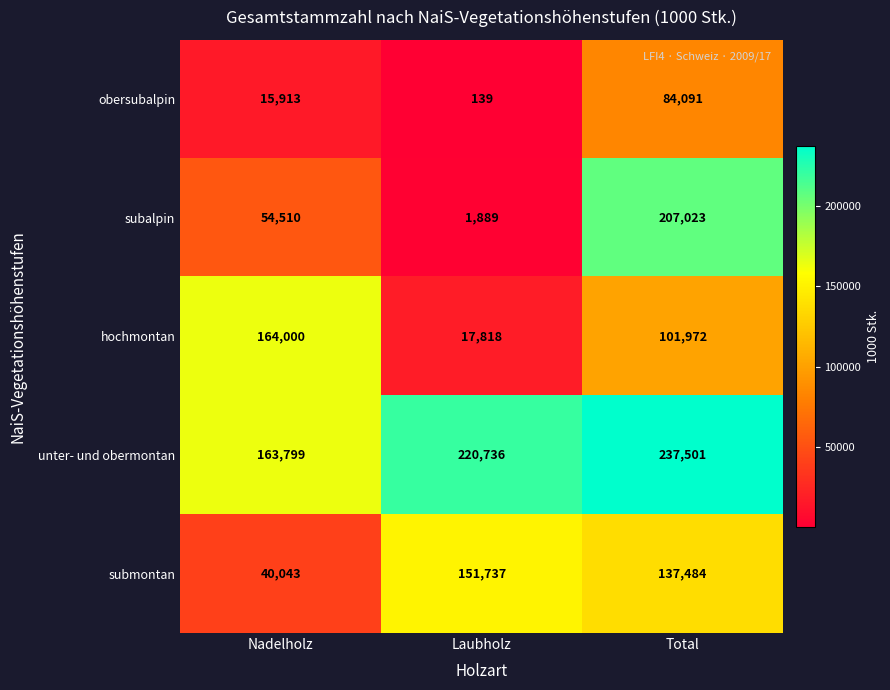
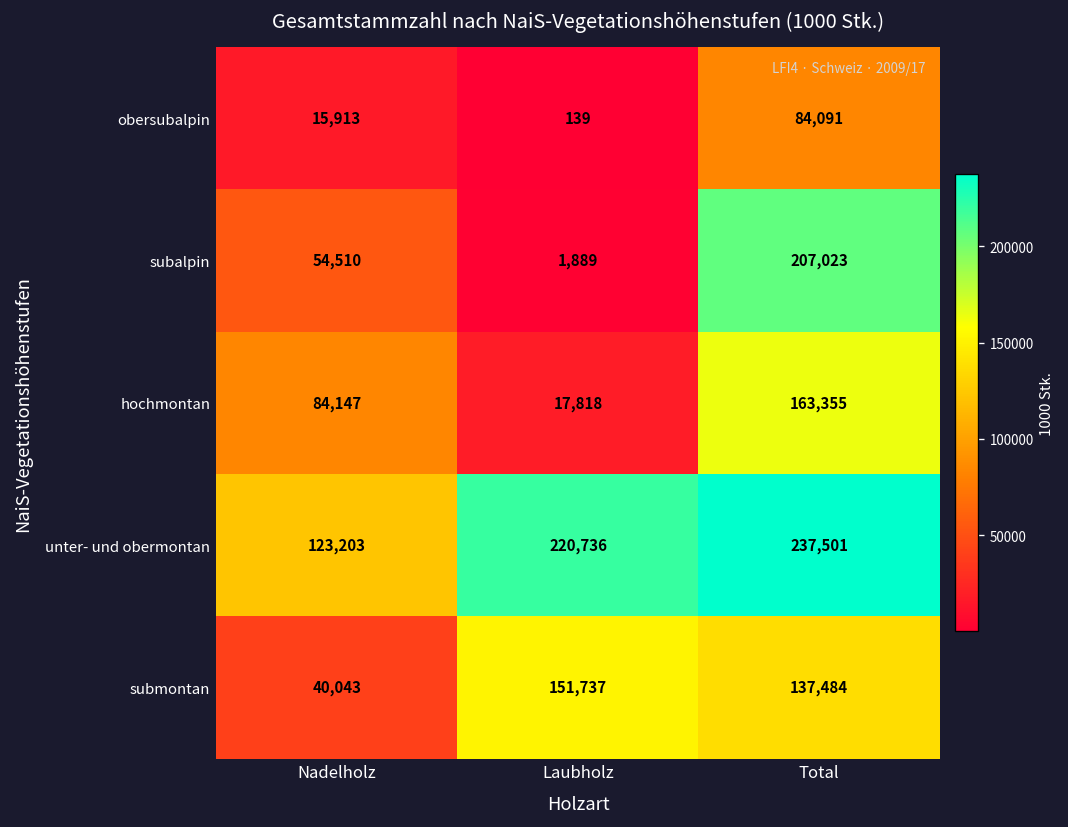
hochmontan, Nadelholz: 164,000 -> 84,147
hochmontan, Total: 101,972 -> 163,355
unter- und obermontan, Nadelholz: 163,799 -> 123,203
